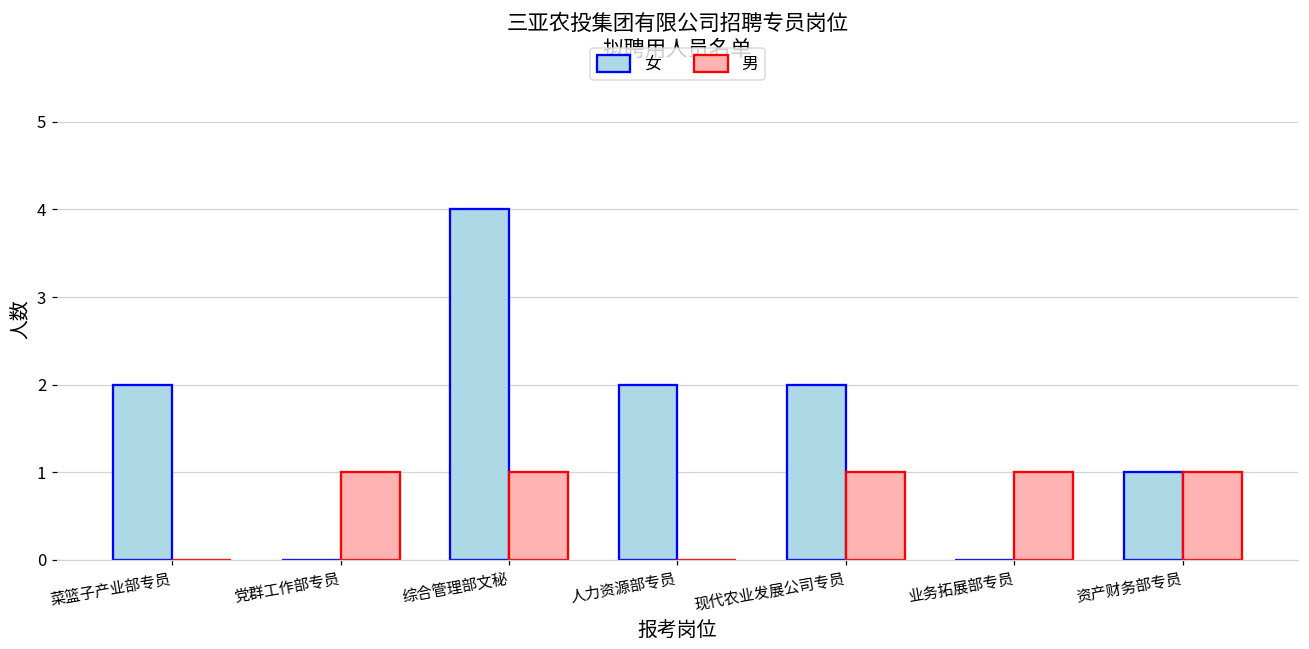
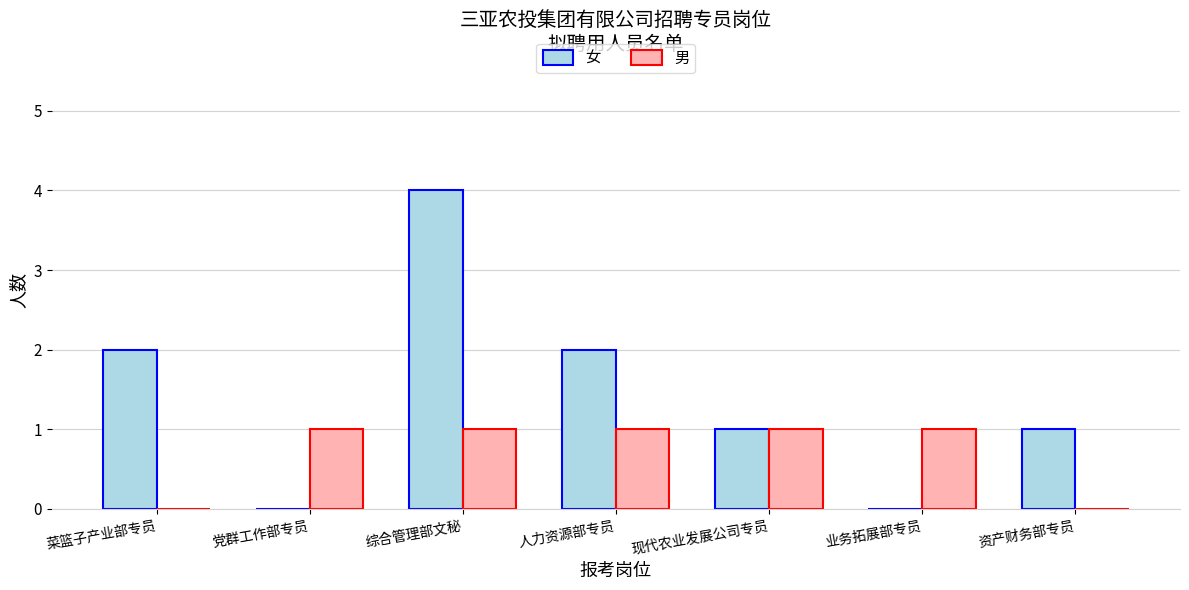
男, 人力资源部专员: 0 -> 1
女, 现代农业发展公司专员: 2 -> 1
男, 资产财务部专员: 1 -> 0
